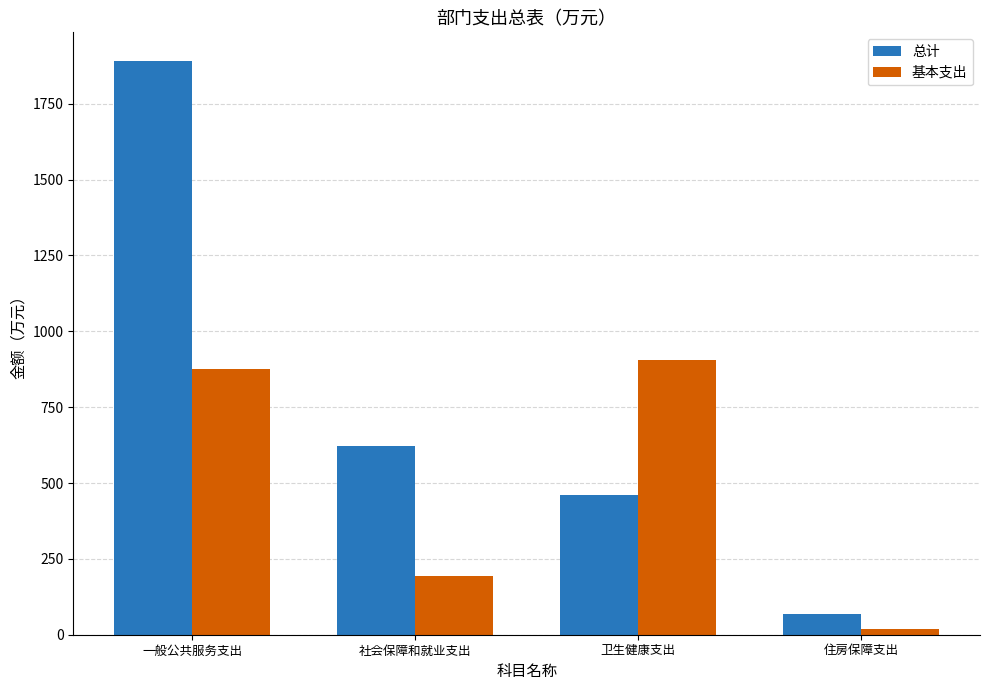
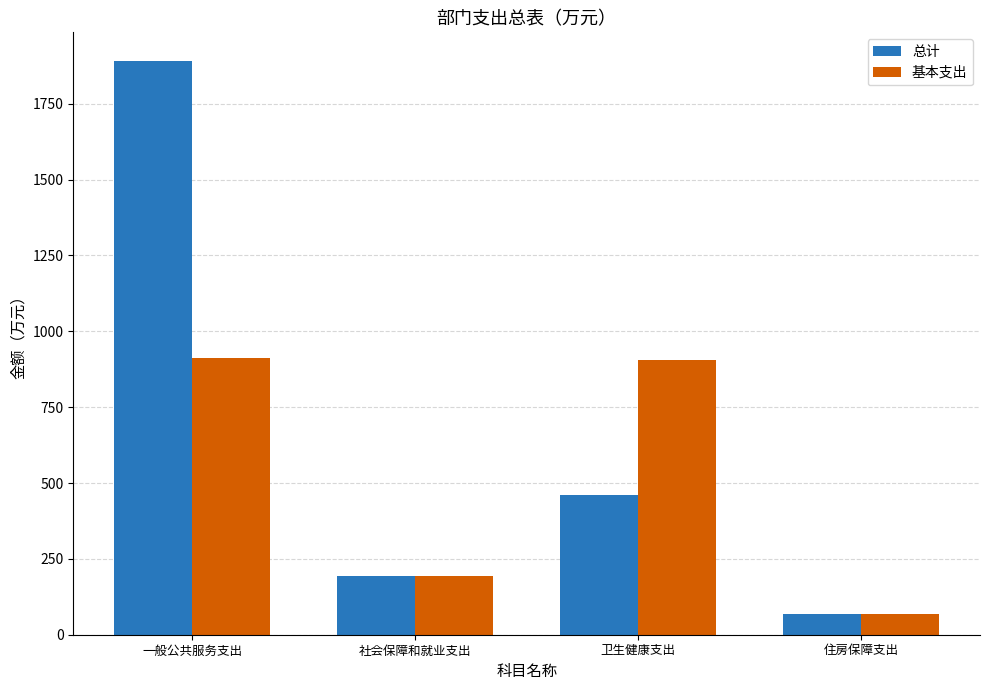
基本支出, 一般公共服务支出: 880 -> 910
总计, 社会保障和就业支出: 620 -> 190
基本支出, 住房保障支出: 20 -> 70
